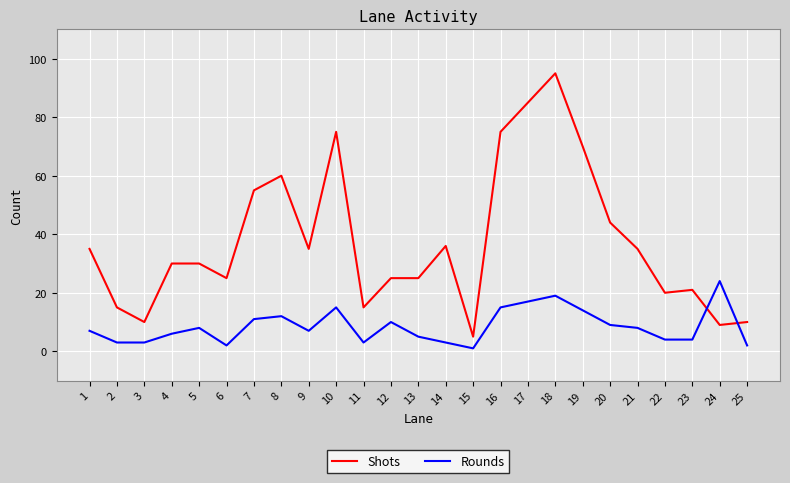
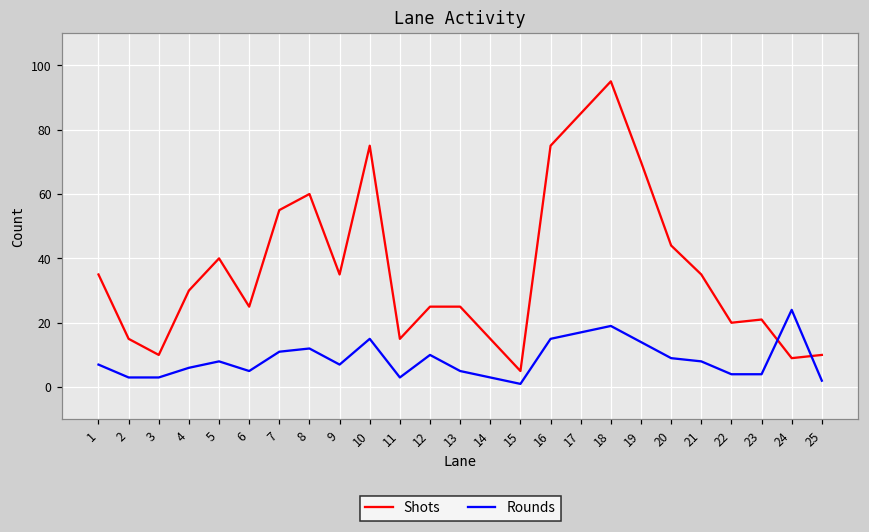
Shots, 5: 30 -> 40
Rounds, 6: 2 -> 5
Shots, 14: 36 -> 15
